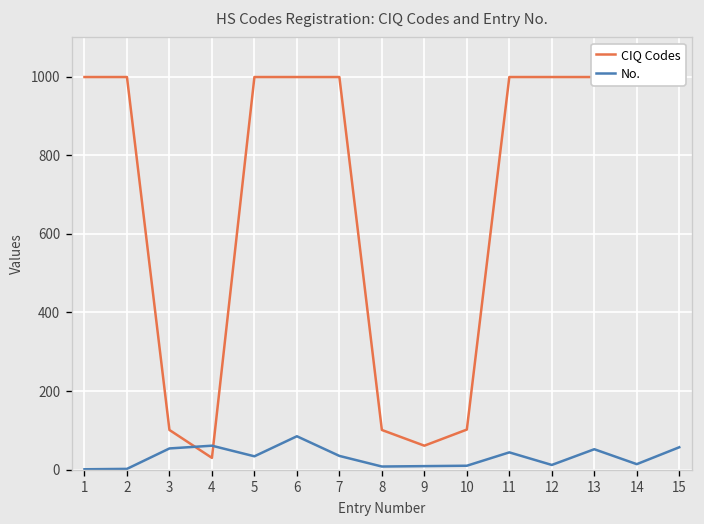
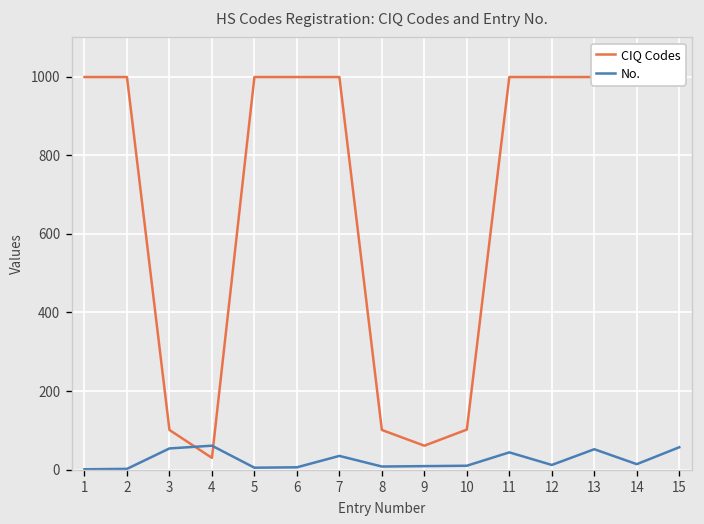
No., 5: 30 -> 10
No., 6: 90 -> 10
